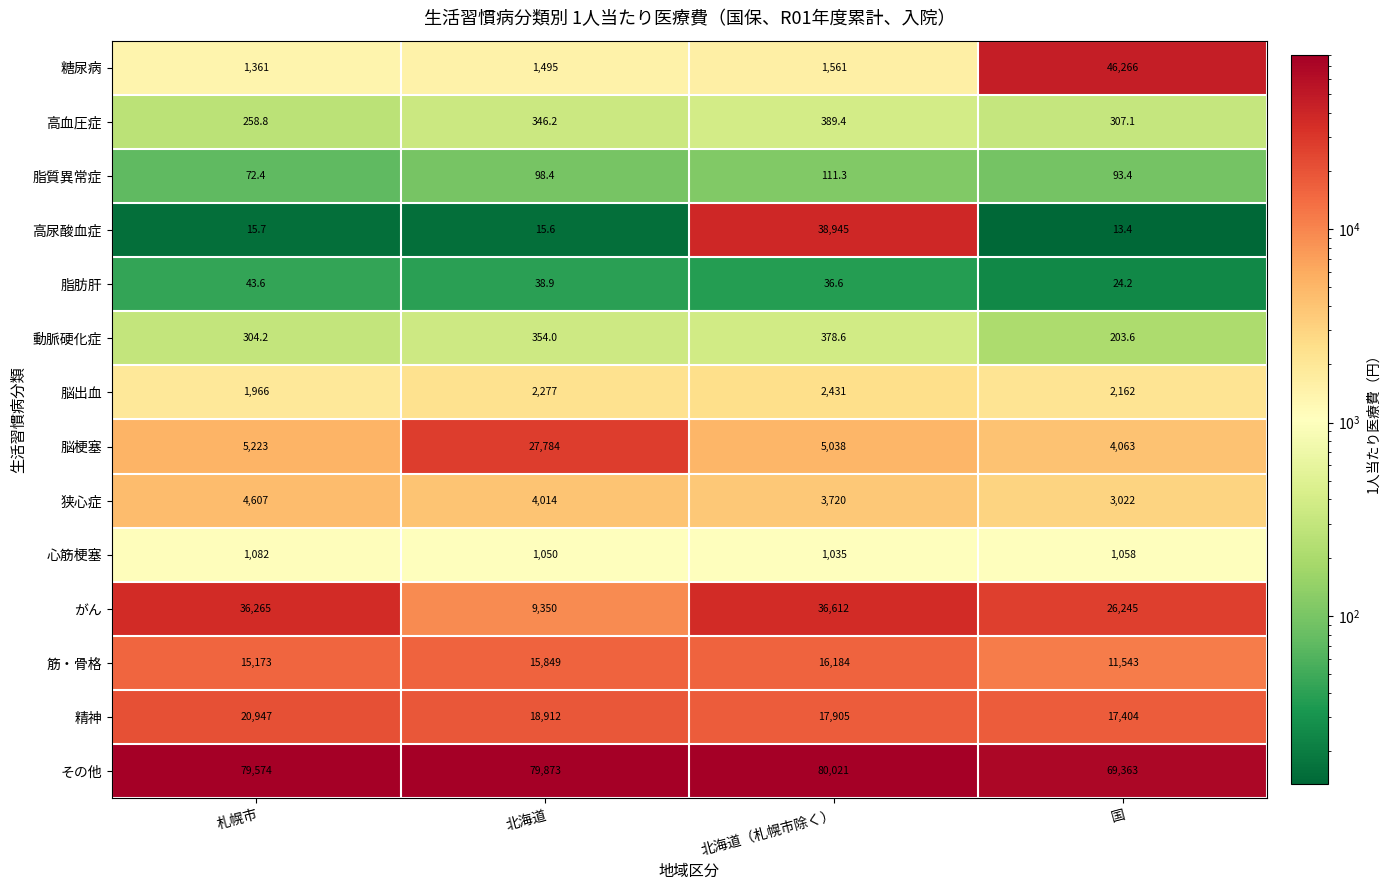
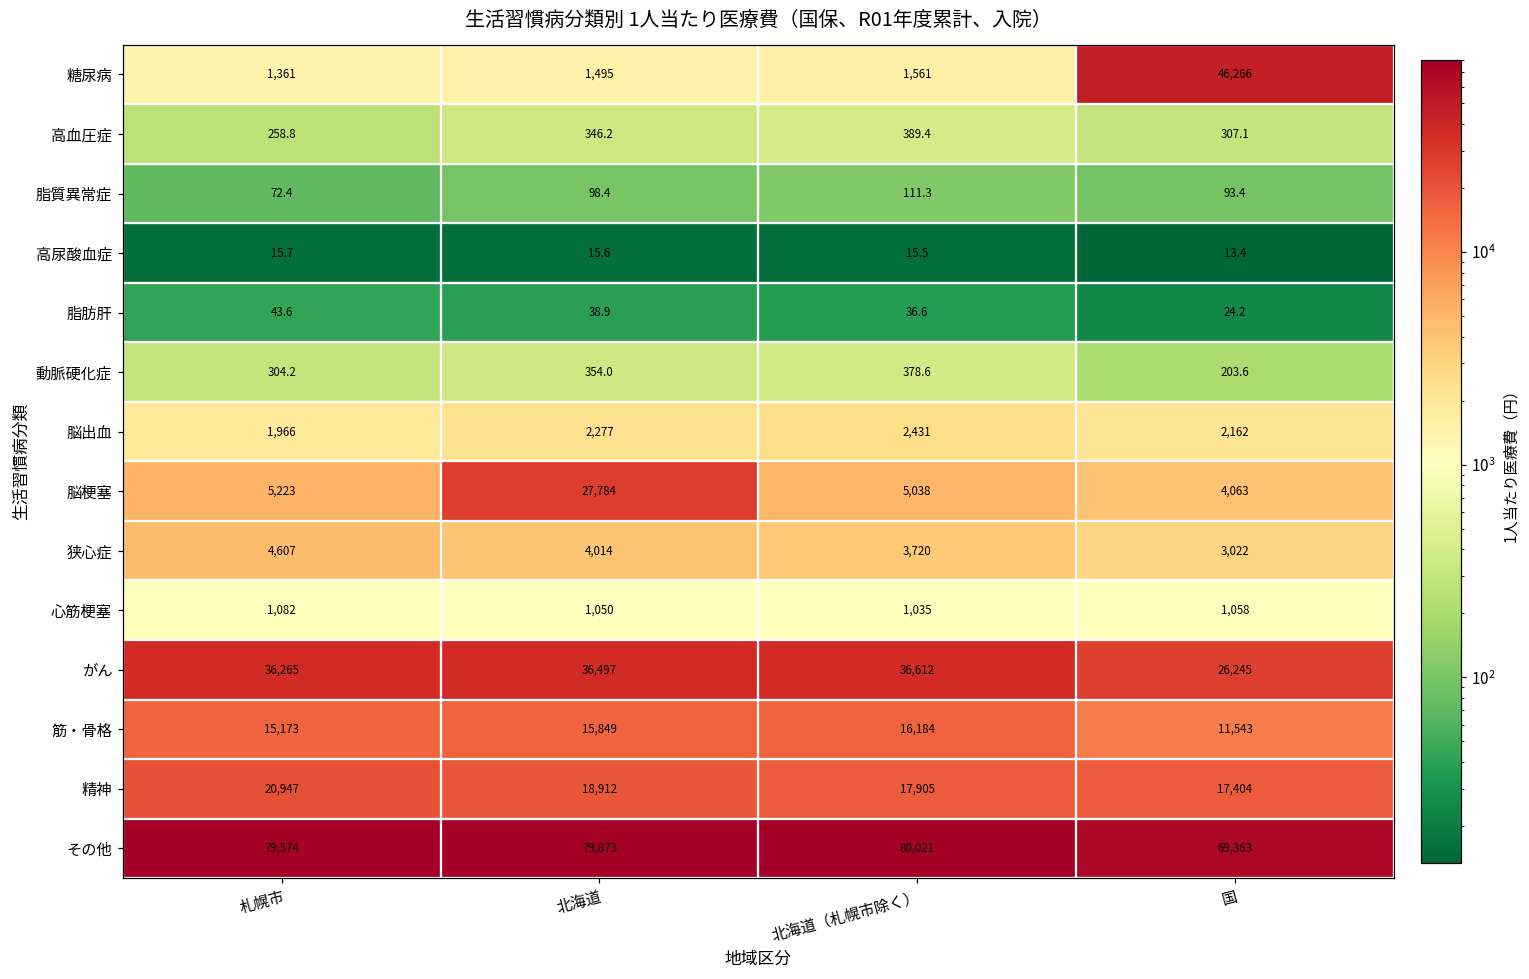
高尿酸血症, 北海道（札幌市除く）: 38,945 -> 15.5
がん, 北海道: 9,350 -> 36,497
